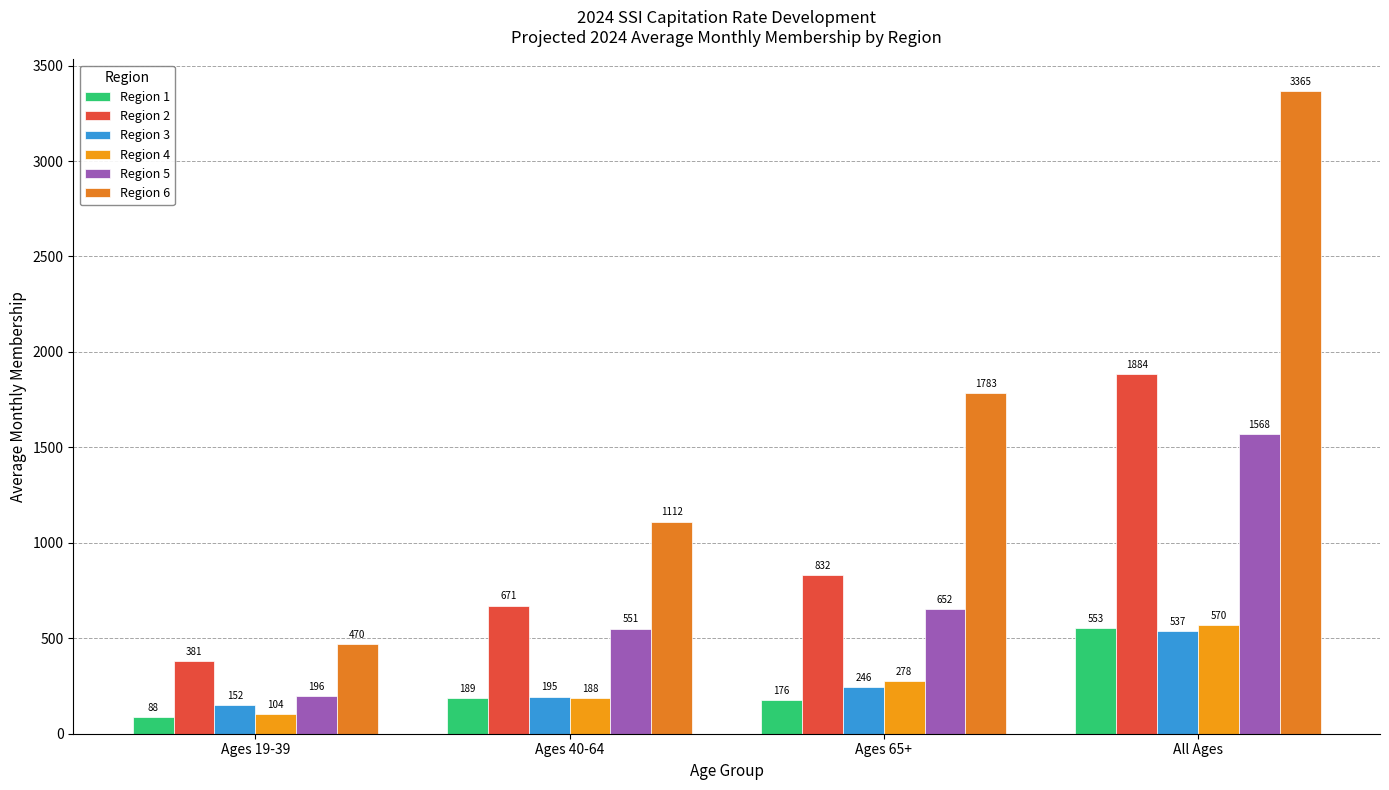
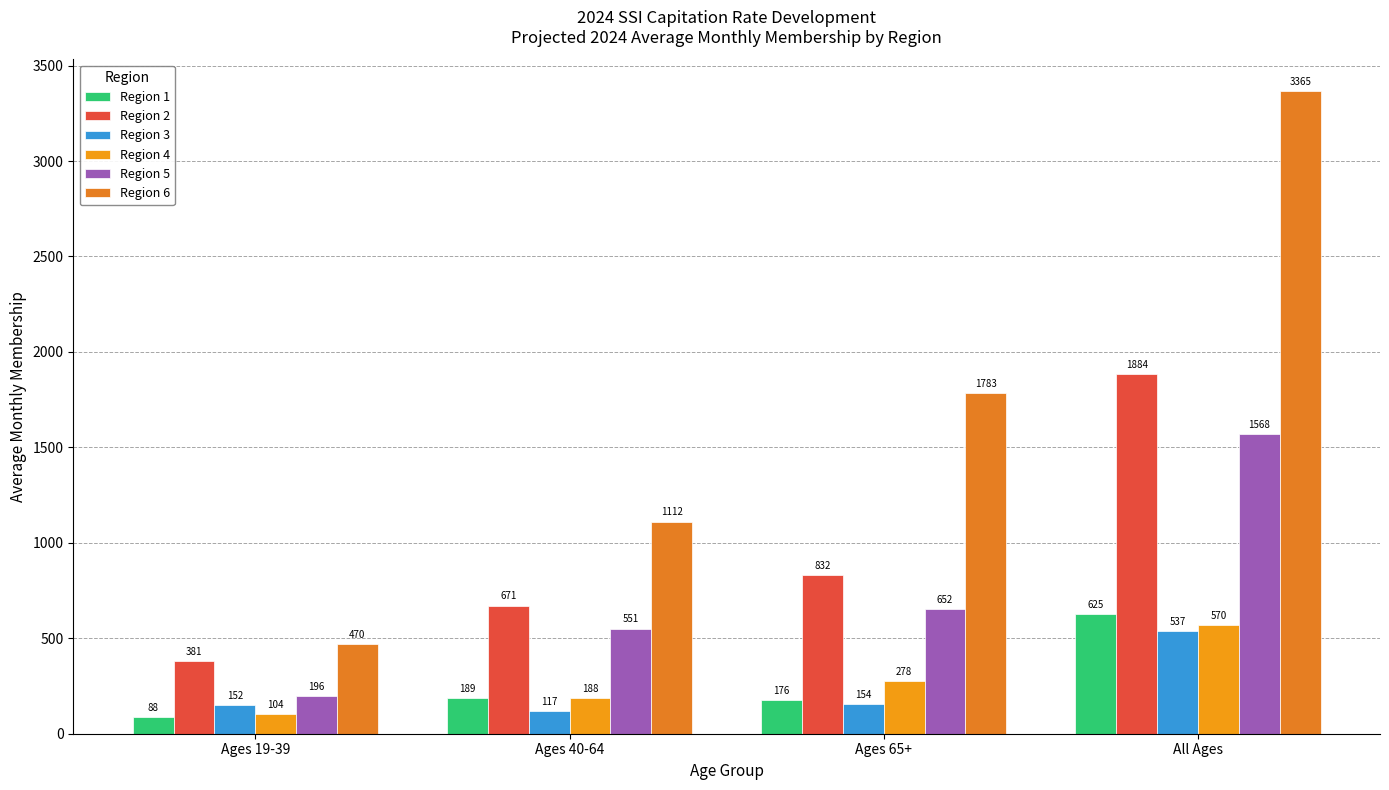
Region 3, Ages 40-64: 195 -> 117
Region 3, Ages 65+: 246 -> 154
Region 1, All Ages: 553 -> 625
